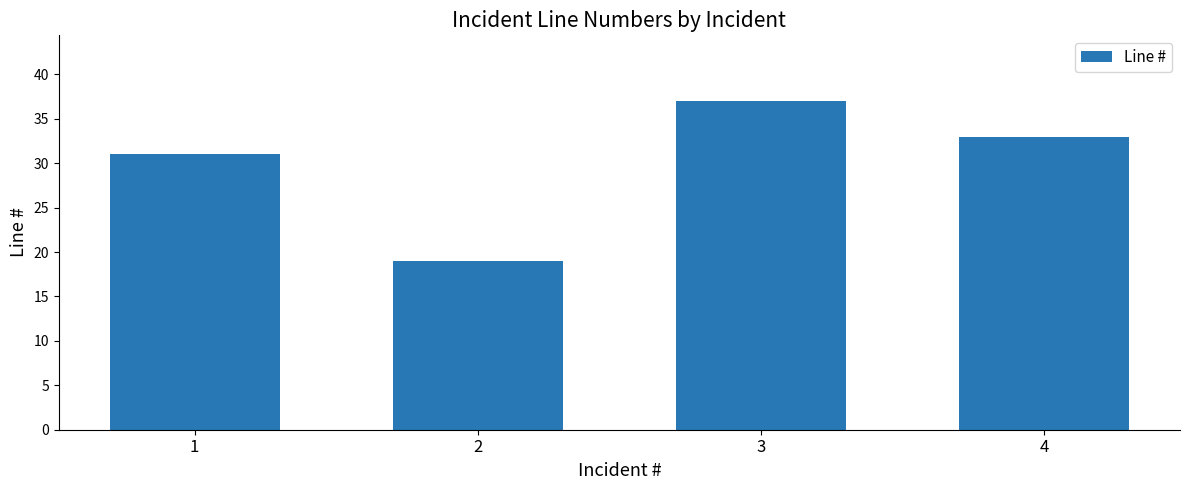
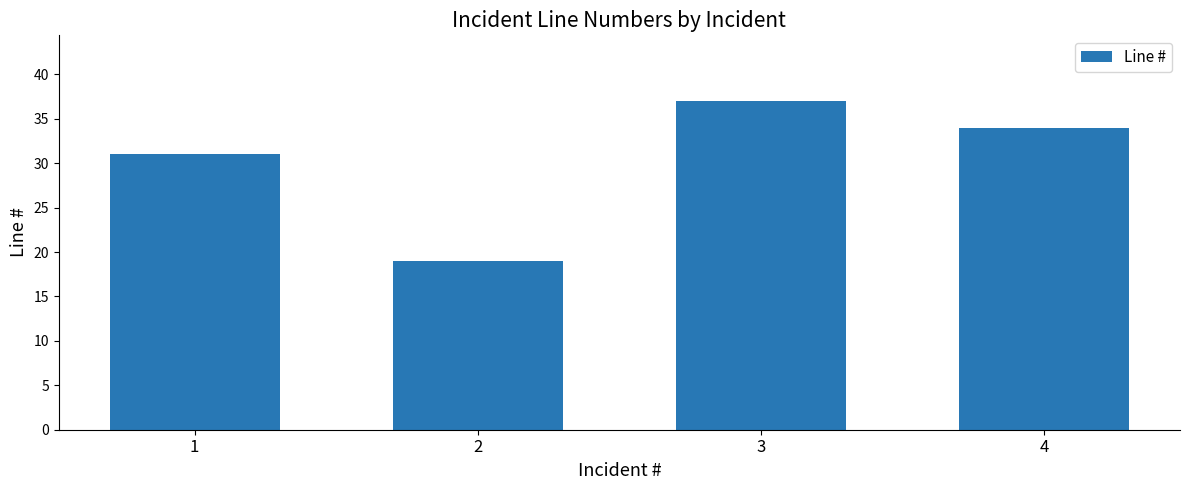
4: 33 -> 34
